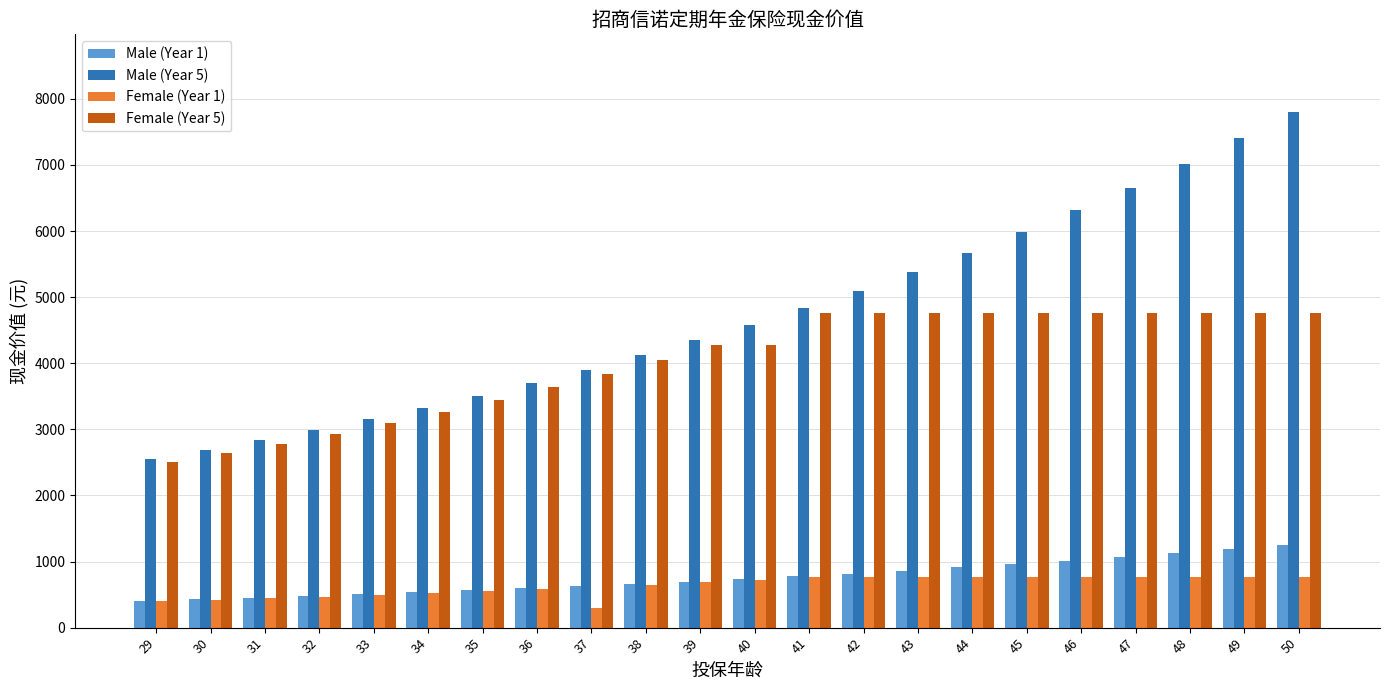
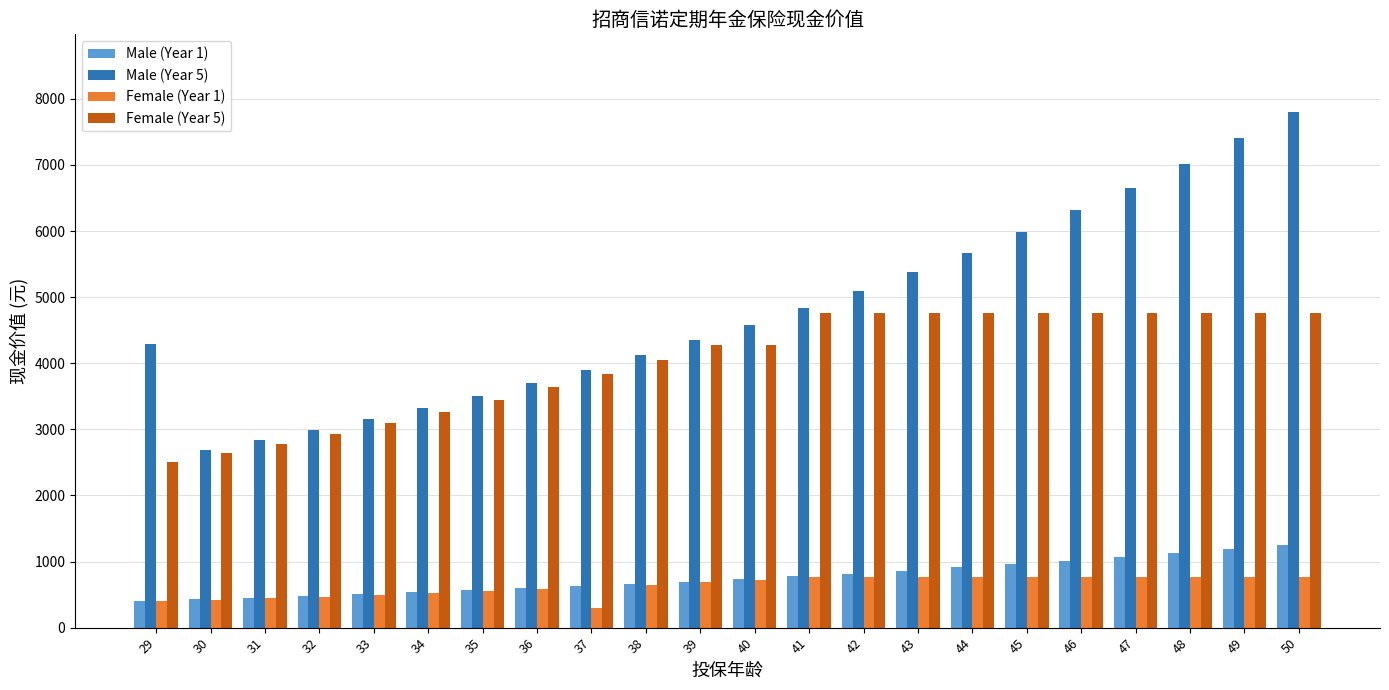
Male (Year 5), 29: 2500 -> 4300
